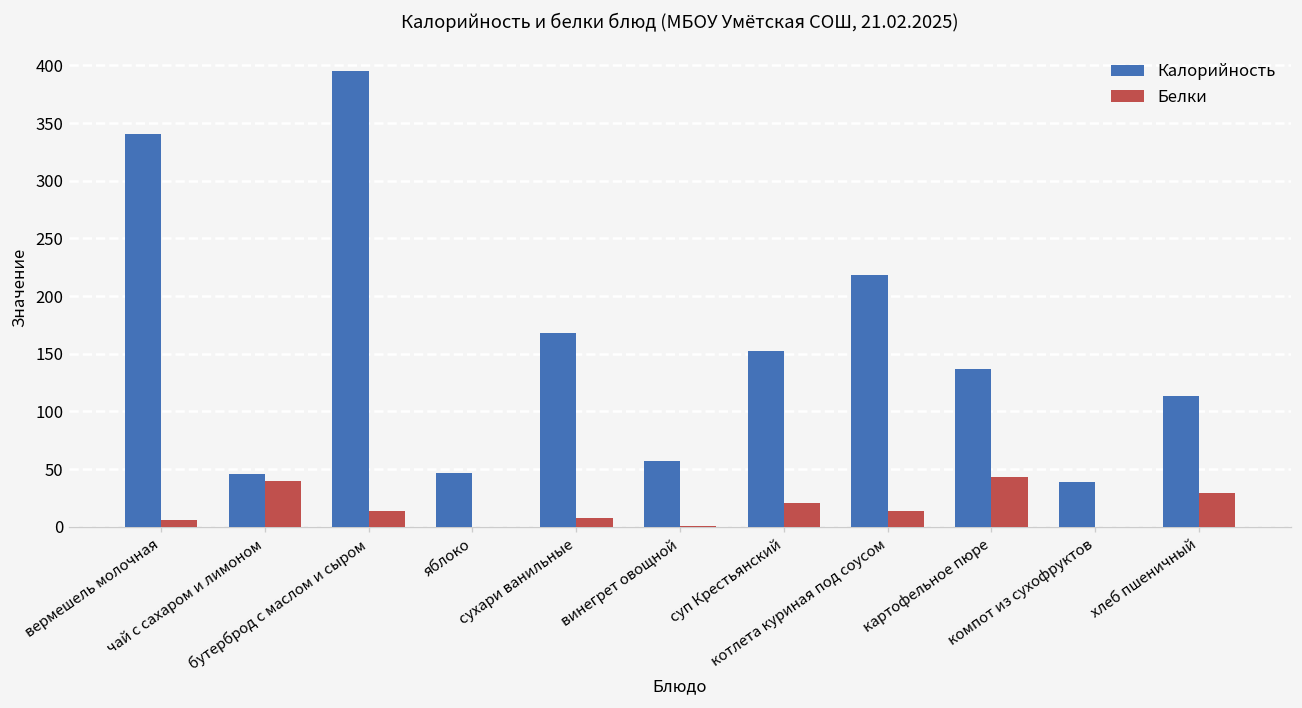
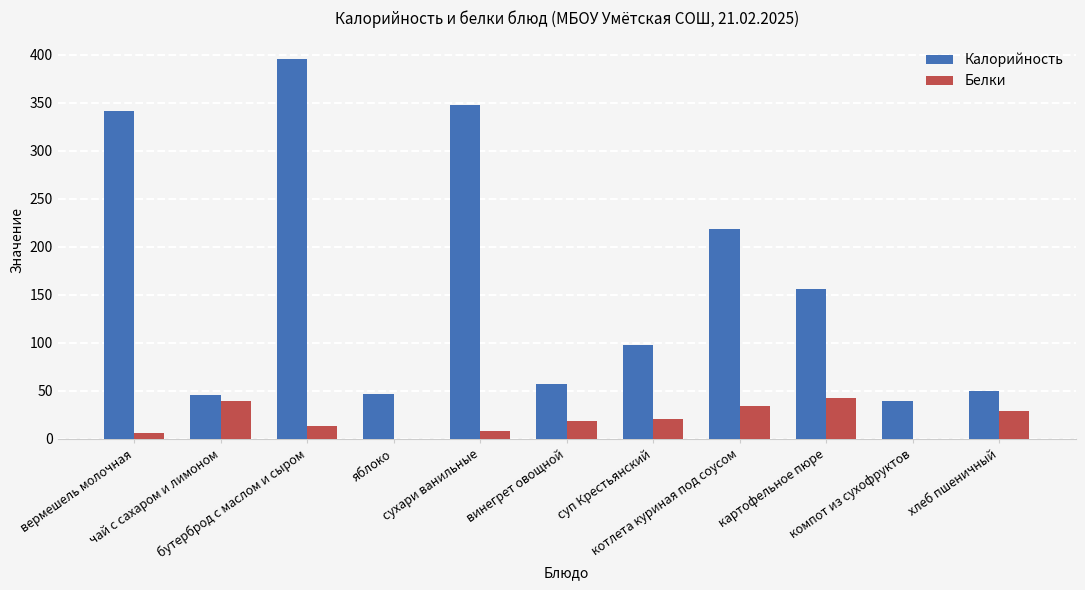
Калорийность, сухари ванильные: 170 -> 350
Белки, винегрет овощной: 0 -> 20
Калорийность, суп Крестьянский: 150 -> 100
Белки, котлета куриная под соусом: 10 -> 30
Калорийность, картофельное пюре: 140 -> 160
Калорийность, хлеб пшеничный: 110 -> 50
